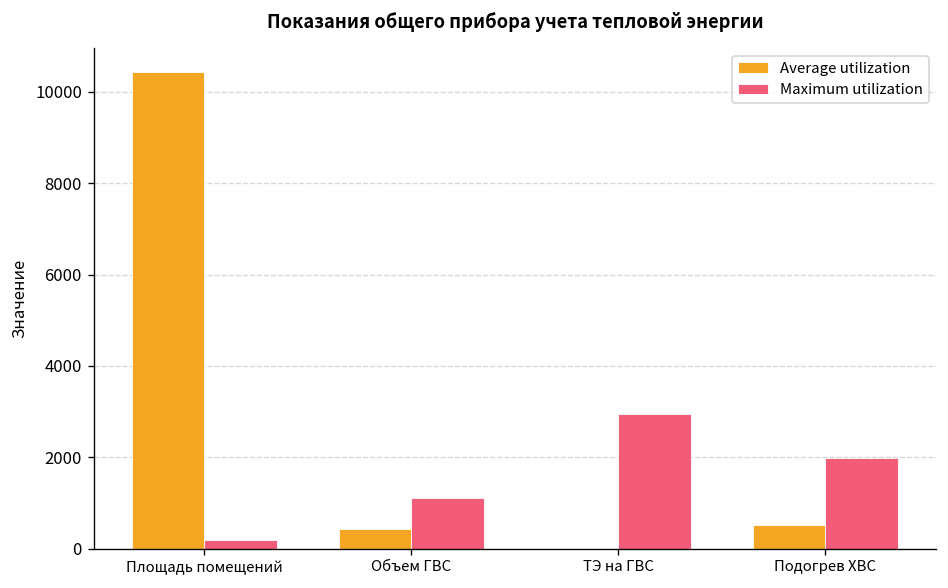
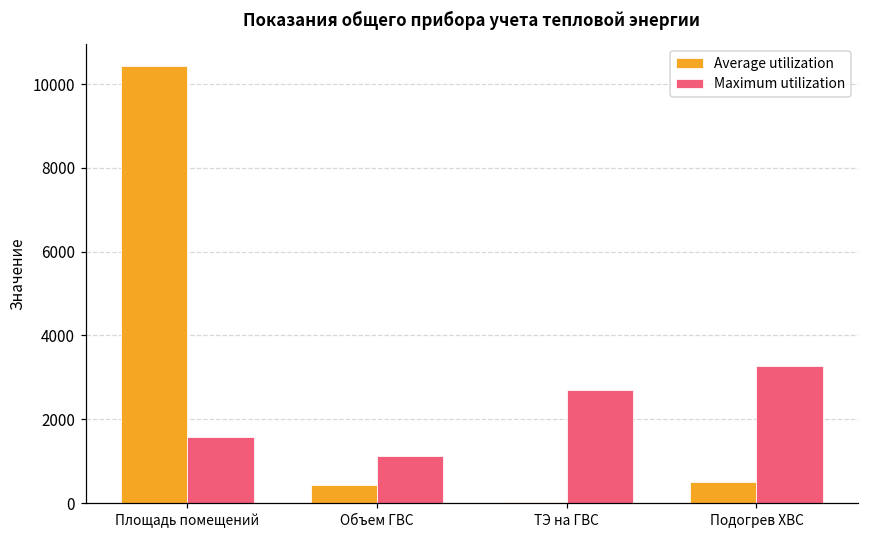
Maximum utilization, Площадь помещений: 200 -> 1600
Maximum utilization, ТЭ на ГВС: 2900 -> 2700
Maximum utilization, Подогрев ХВС: 2000 -> 3300
